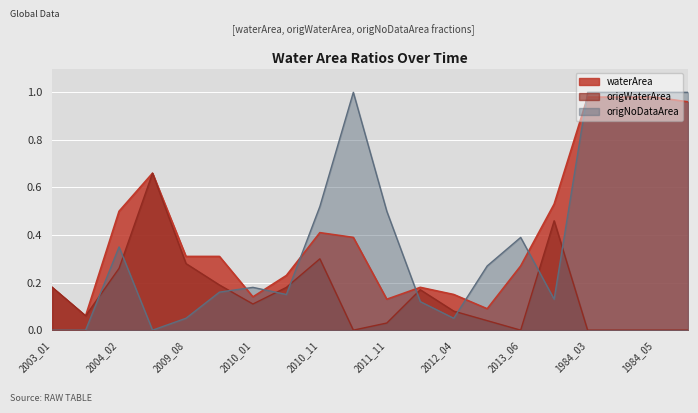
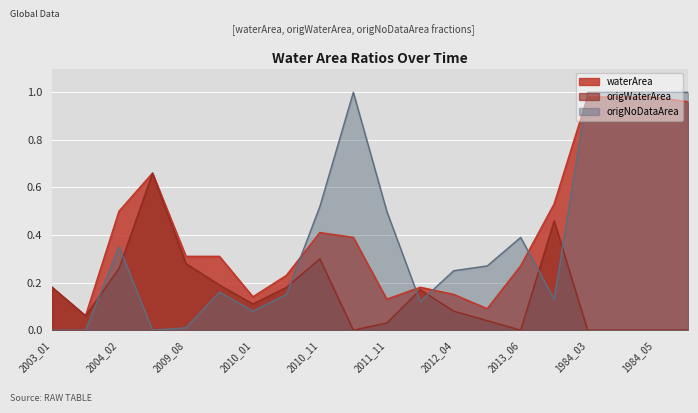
origNoDataArea, 2009_08: 0.05 -> 0.01
origNoDataArea, 2010_01: 0.18 -> 0.08
origNoDataArea, 2012_04: 0.05 -> 0.25
